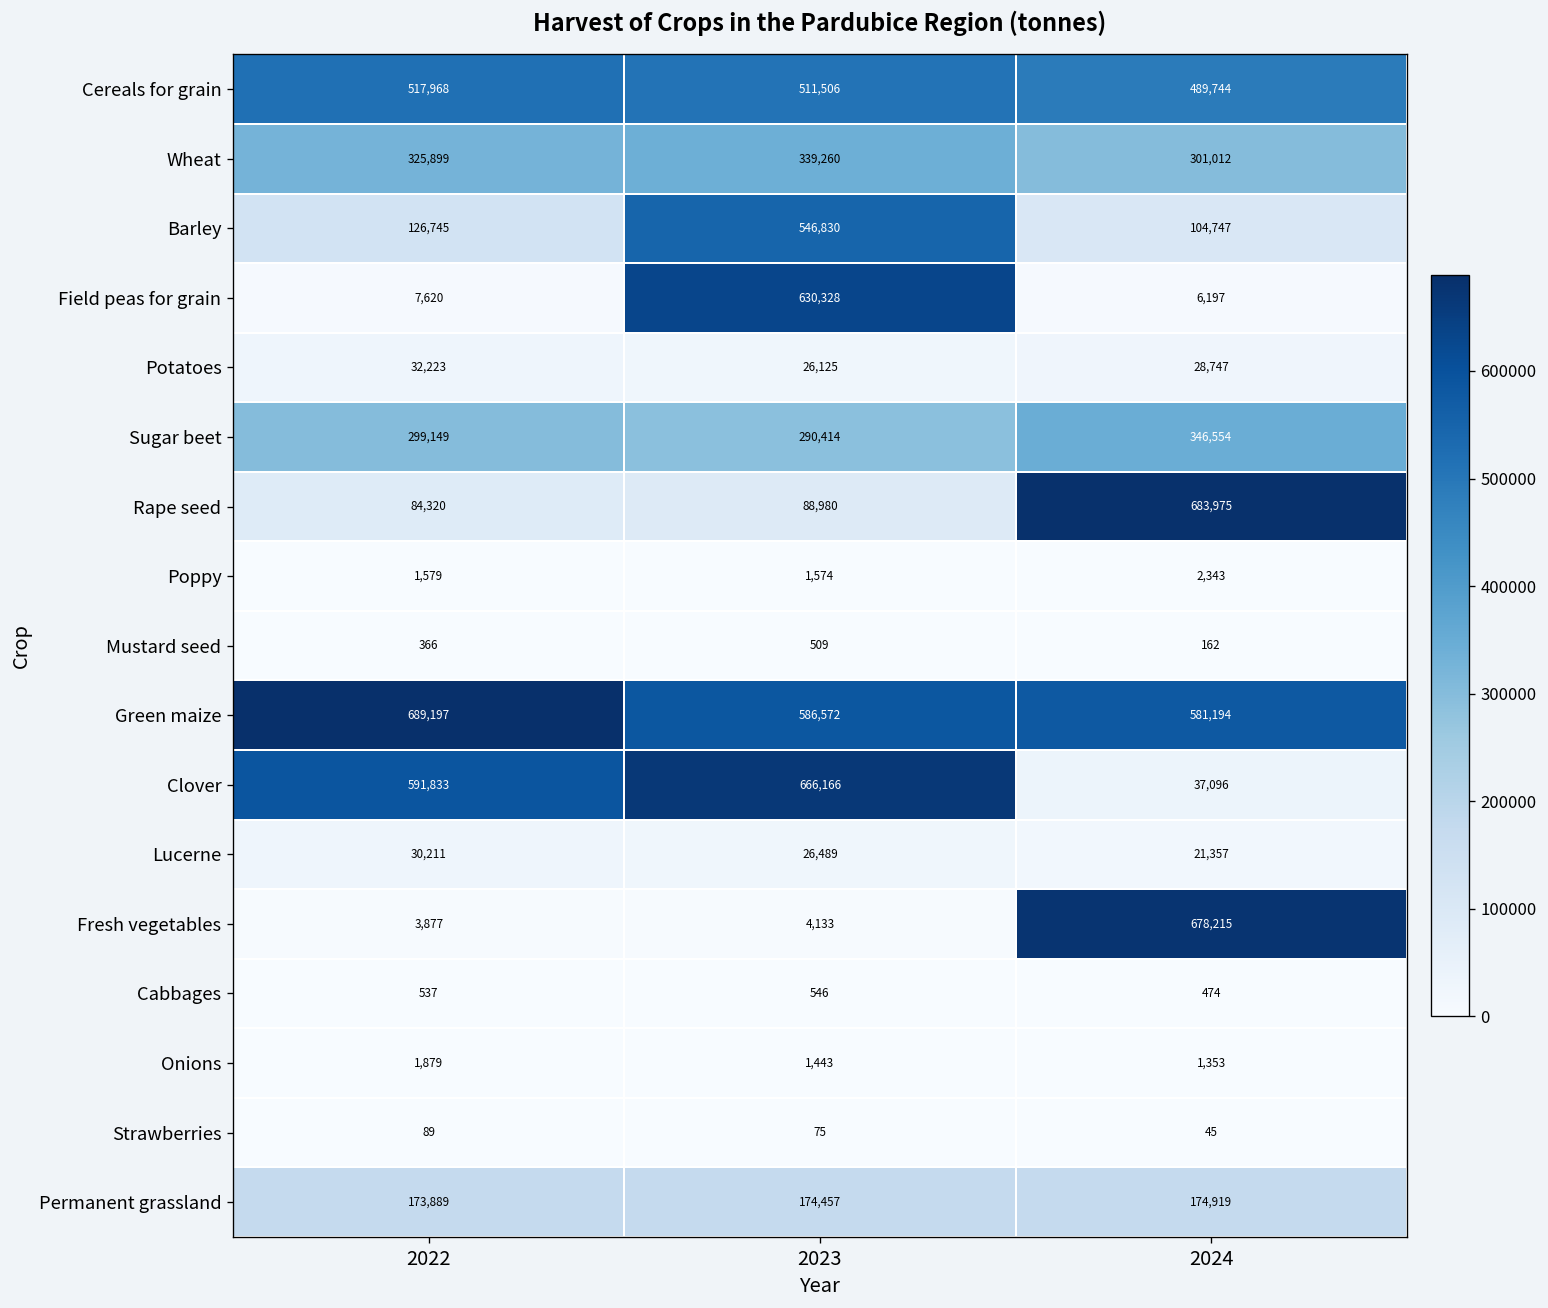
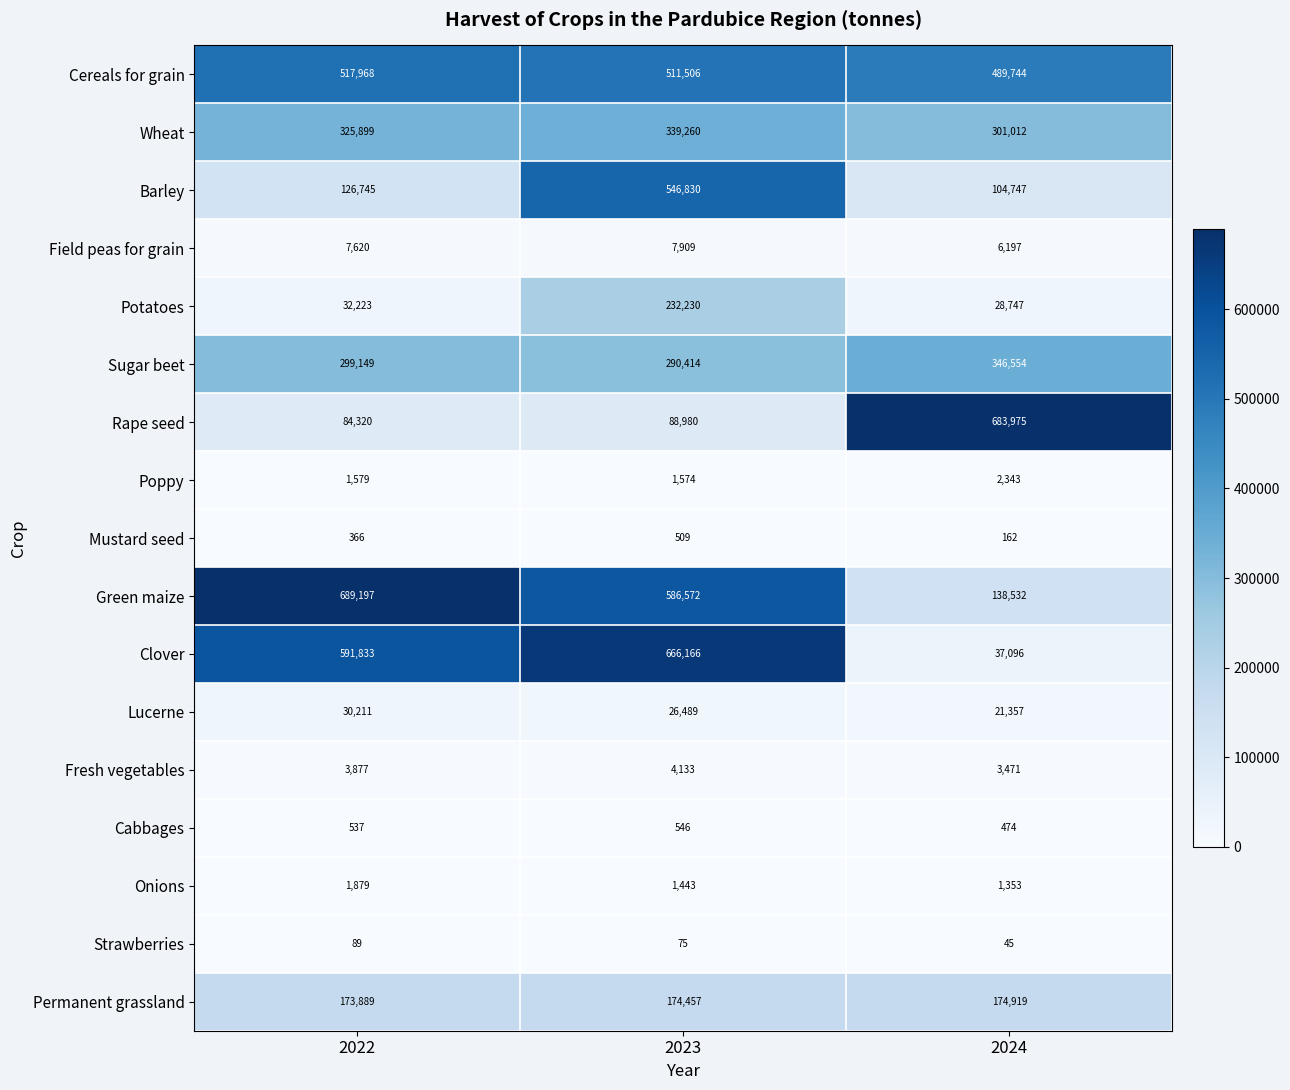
Field peas for grain, 2023: 630,328 -> 7,909
Potatoes, 2023: 26,125 -> 232,230
Green maize, 2024: 581,194 -> 138,532
Fresh vegetables, 2024: 678,215 -> 3,471
